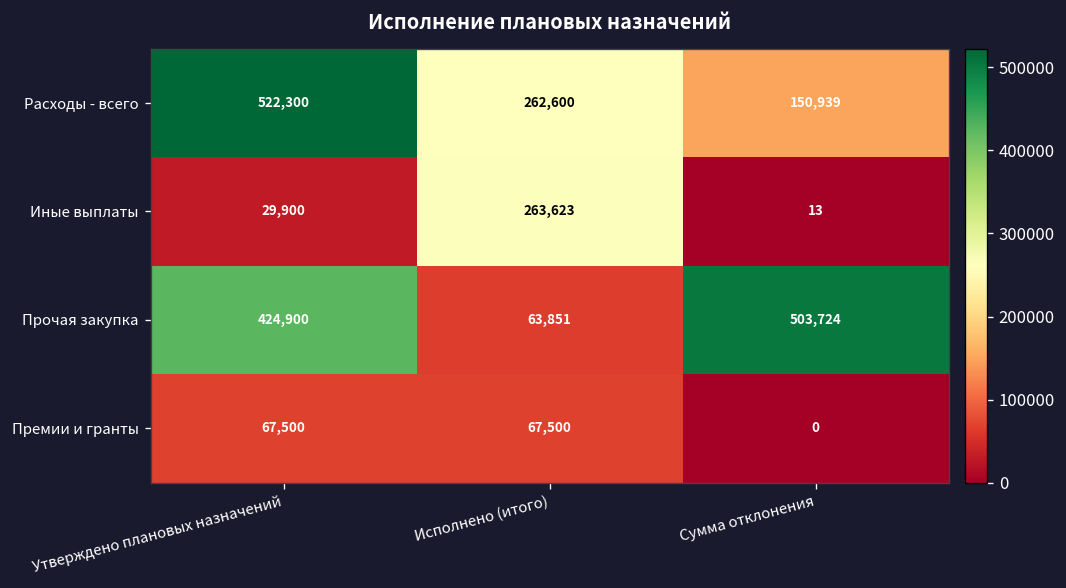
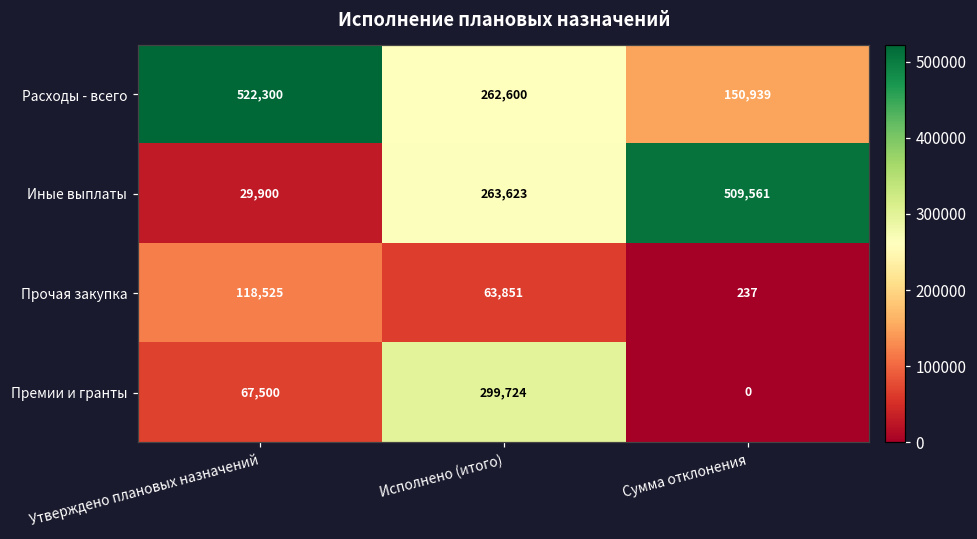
Иные выплаты, Сумма отклонения: 13 -> 509,561
Прочая закупка, Утверждено плановых назначений: 424,900 -> 118,525
Прочая закупка, Сумма отклонения: 503,724 -> 237
Премии и гранты, Исполнено (итого): 67,500 -> 299,724
